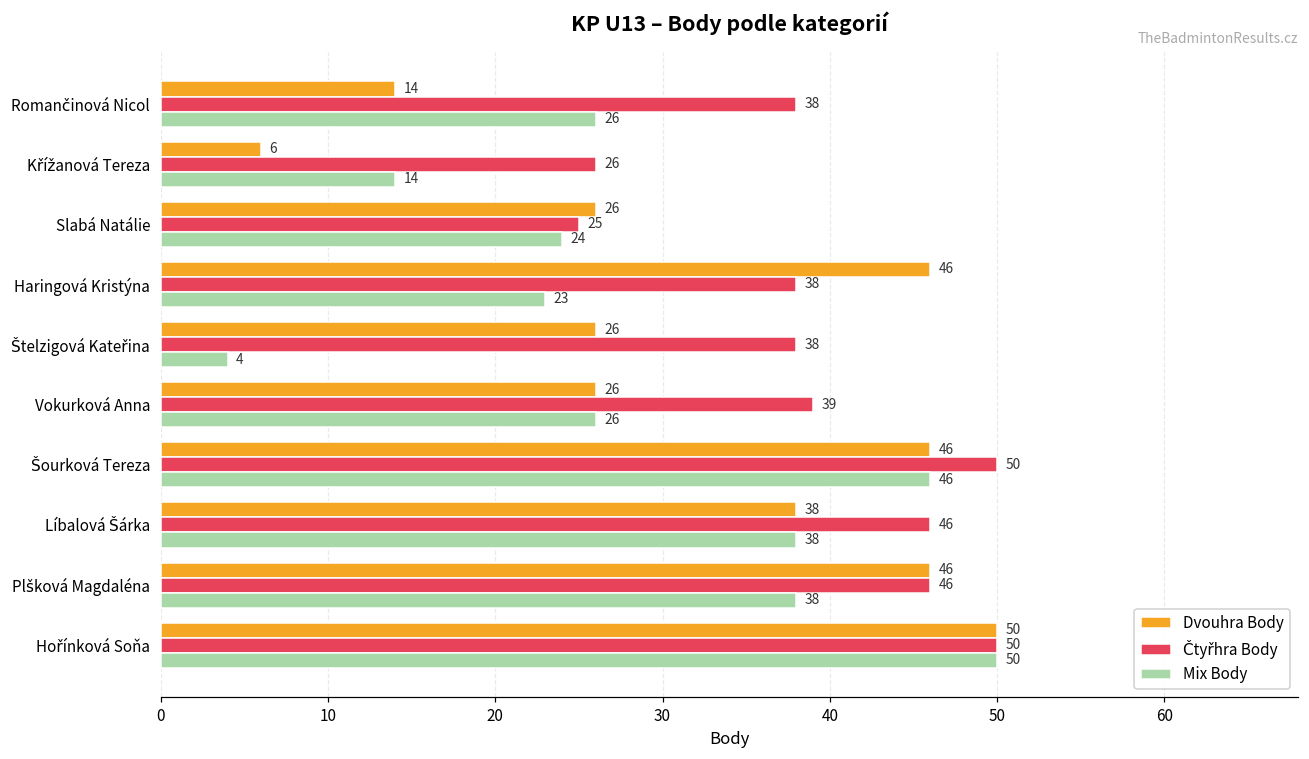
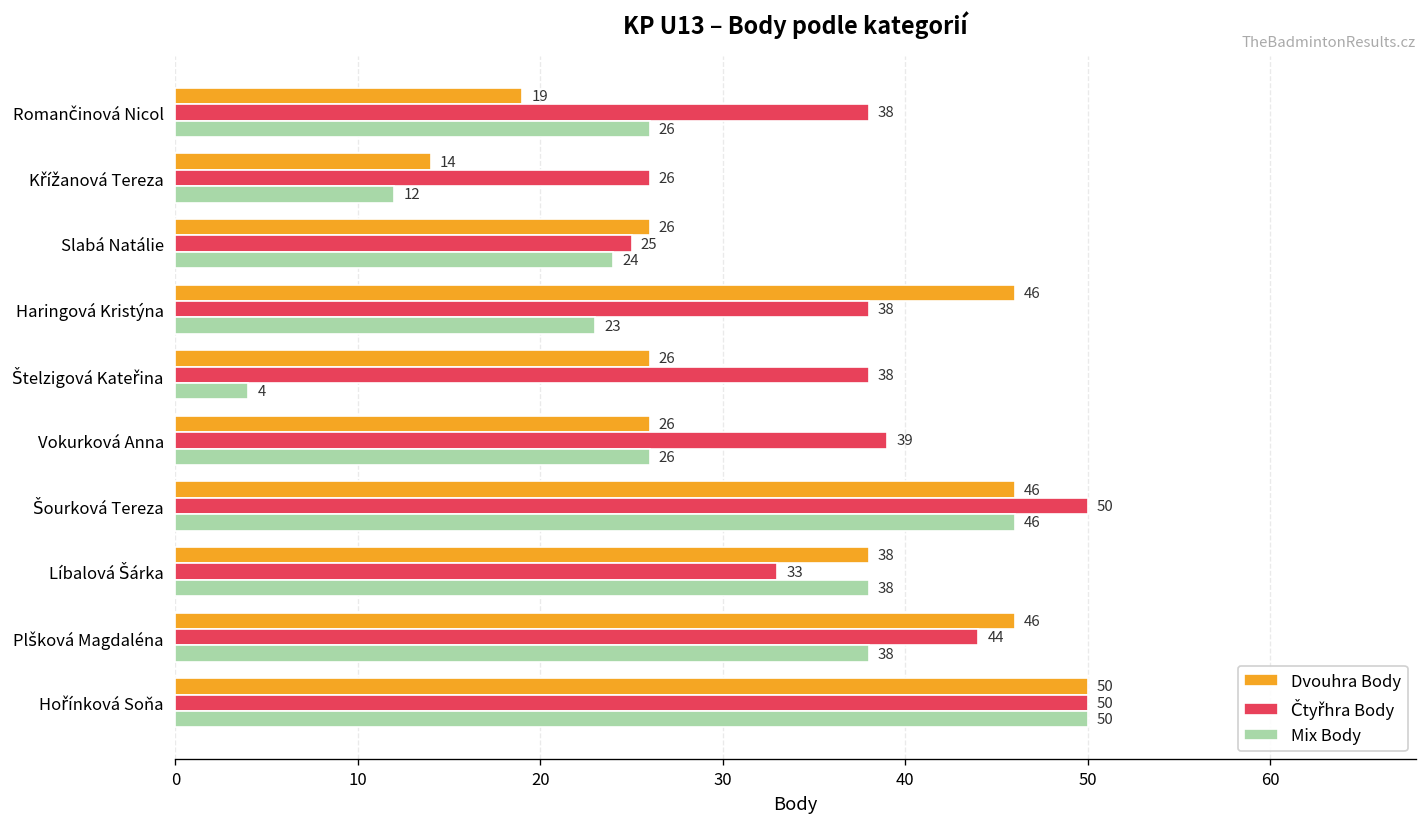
Dvouhra Body, Romančinová Nicol: 14 -> 19
Dvouhra Body, Křížanová Tereza: 6 -> 14
Mix Body, Křížanová Tereza: 14 -> 12
Čtyřhra Body, Líbalová Šárka: 46 -> 33
Čtyřhra Body, Plšková Magdaléna: 46 -> 44
